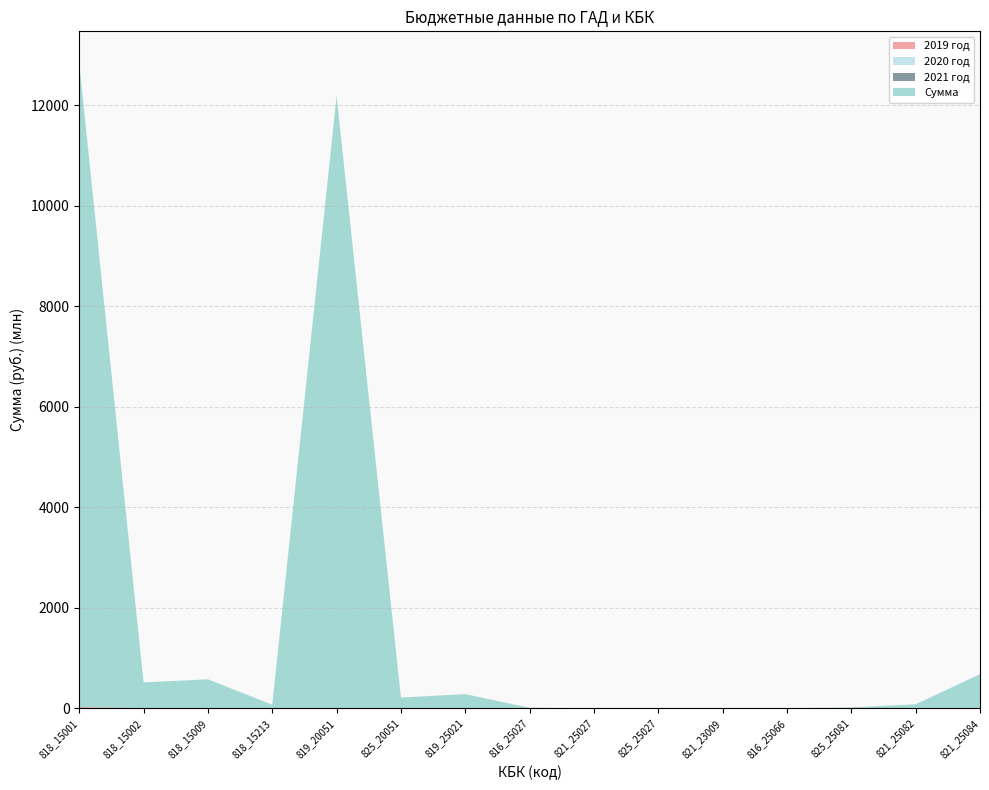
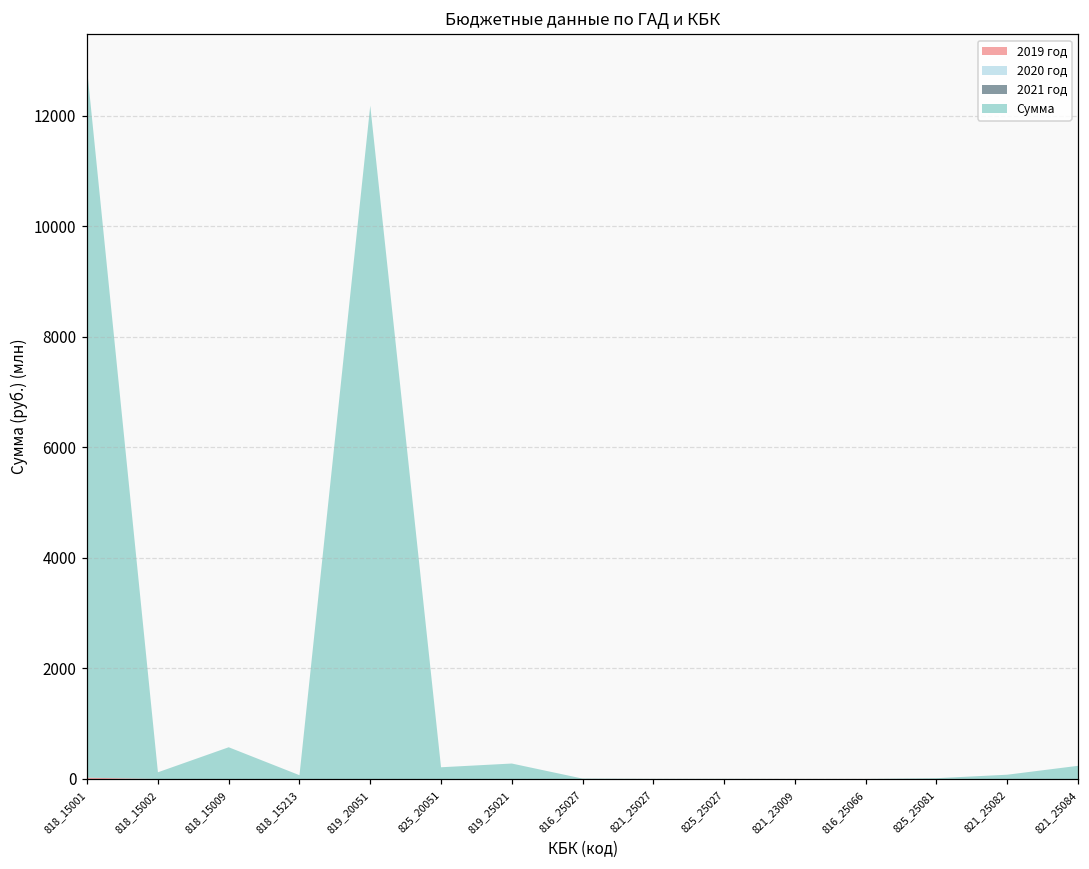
Сумма, 818_15002: 500 -> 100
Сумма, 821_25084: 700 -> 200
